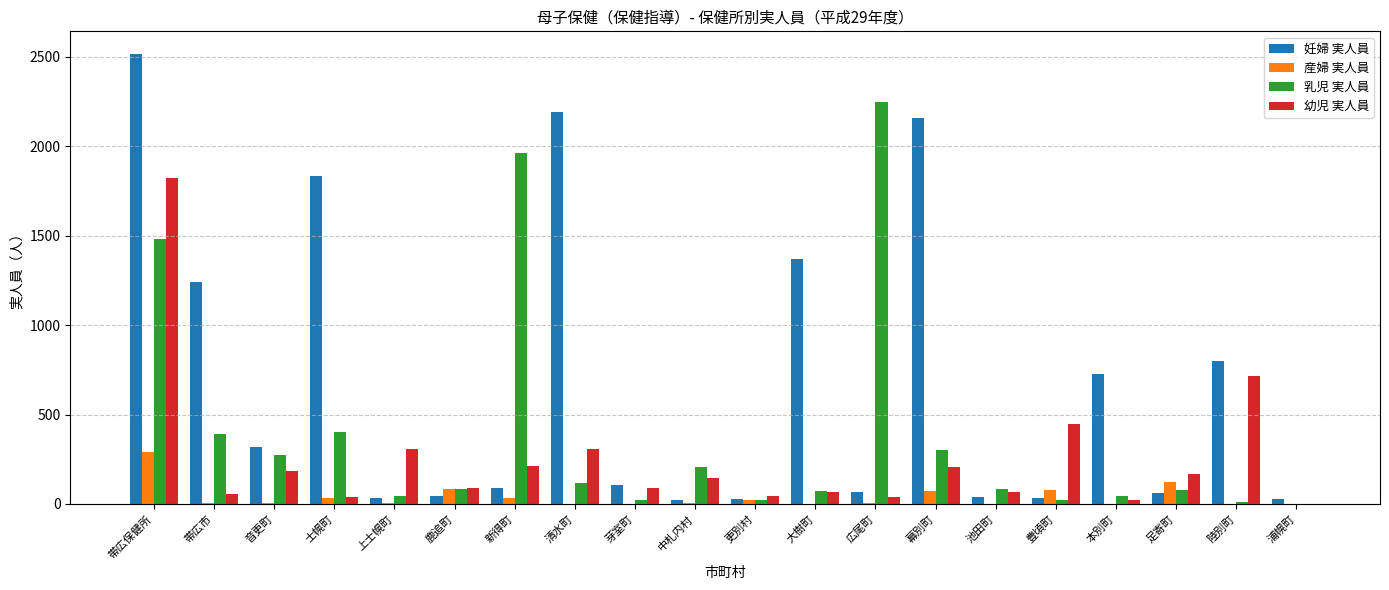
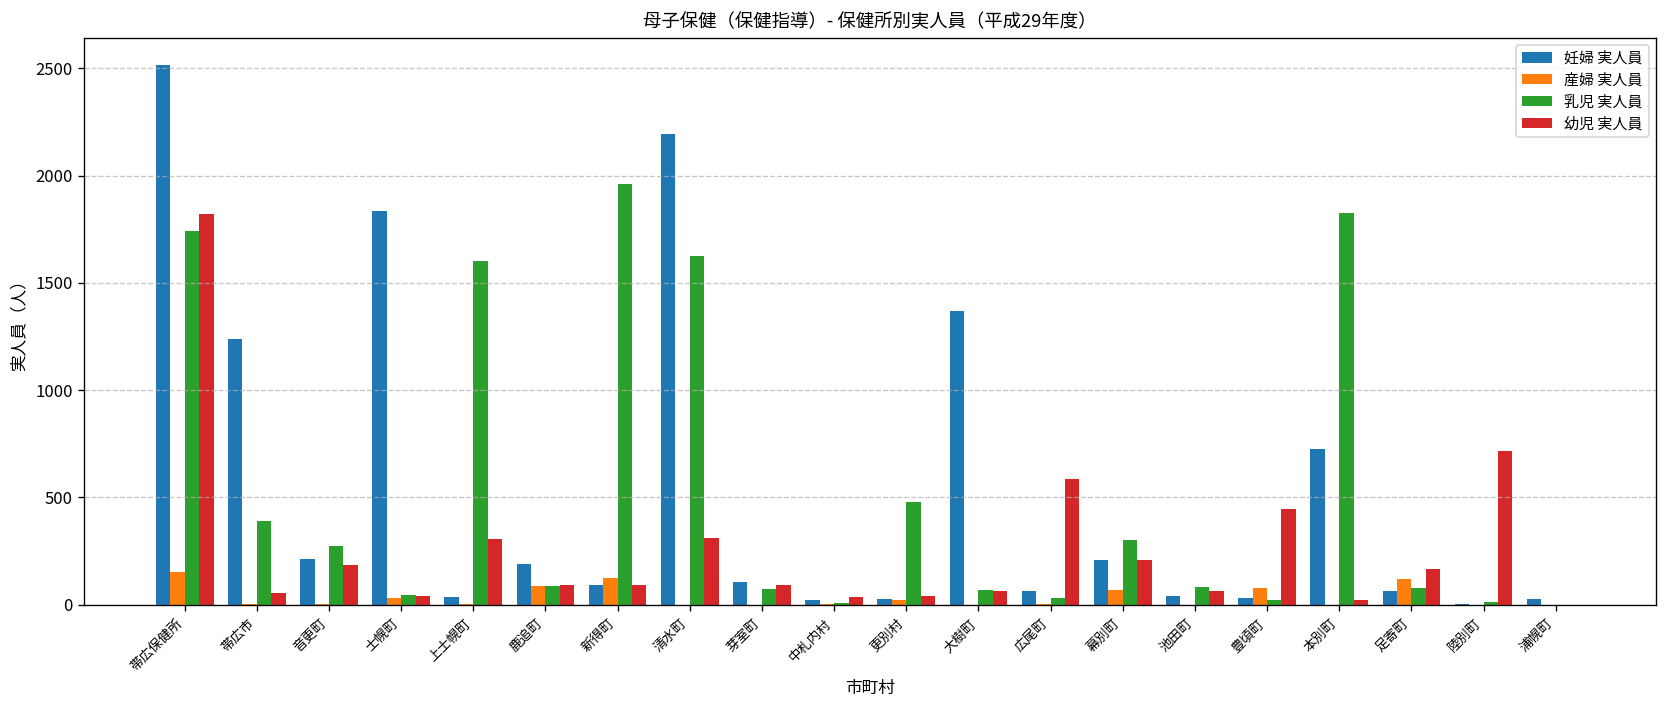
産婦 実人員, 帯広保健所: 290 -> 150
乳児 実人員, 帯広保健所: 1480 -> 1740
妊婦 実人員, 音更町: 320 -> 220
乳児 実人員, 士幌町: 410 -> 50
乳児 実人員, 上士幌町: 50 -> 1600
妊婦 実人員, 鹿追町: 50 -> 190
産婦 実人員, 新得町: 30 -> 130
幼児 実人員, 新得町: 210 -> 90
乳児 実人員, 清水町: 120 -> 1630
乳児 実人員, 芽室町: 20 -> 70
乳児 実人員, 中札内村: 200 -> 10
幼児 実人員, 中札内村: 140 -> 40
乳児 実人員, 更別村: 20 -> 480
乳児 実人員, 広尾町: 2250 -> 30
幼児 実人員, 広尾町: 40 -> 590
妊婦 実人員, 幕別町: 2160 -> 210
乳児 実人員, 本別町: 40 -> 1830
妊婦 実人員, 陸別町: 800 -> 0
